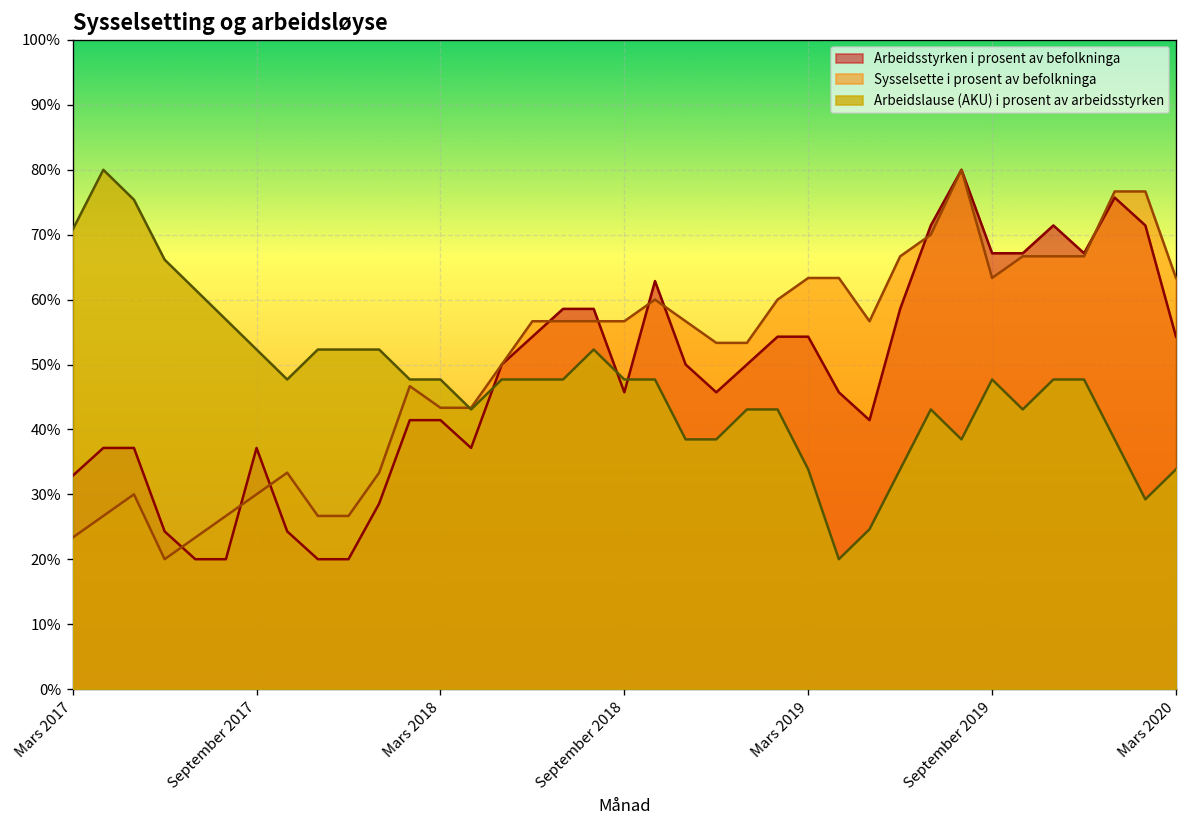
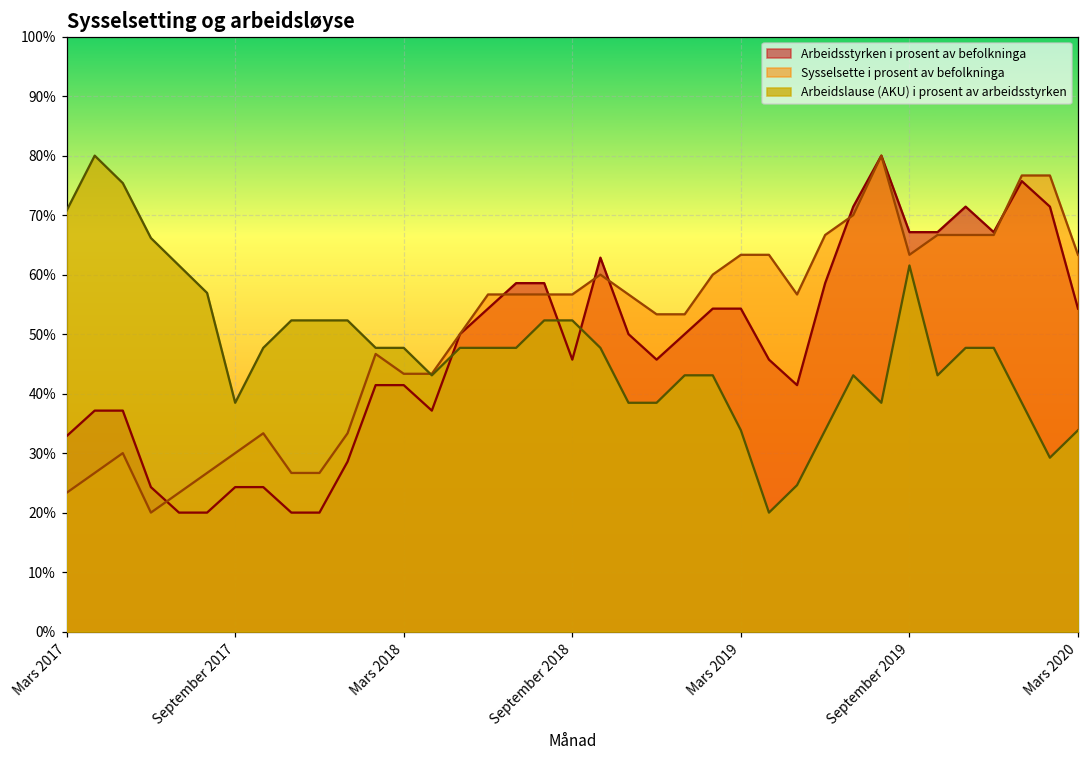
Arbeidsstyrken i prosent av befolkninga, September 2017: 37% -> 24%
Arbeidslause (AKU) i prosent av arbeidsstyrken, September 2017: 52% -> 38%
Arbeidslause (AKU) i prosent av arbeidsstyrken, September 2018: 48% -> 52%
Arbeidslause (AKU) i prosent av arbeidsstyrken, September 2019: 48% -> 62%
